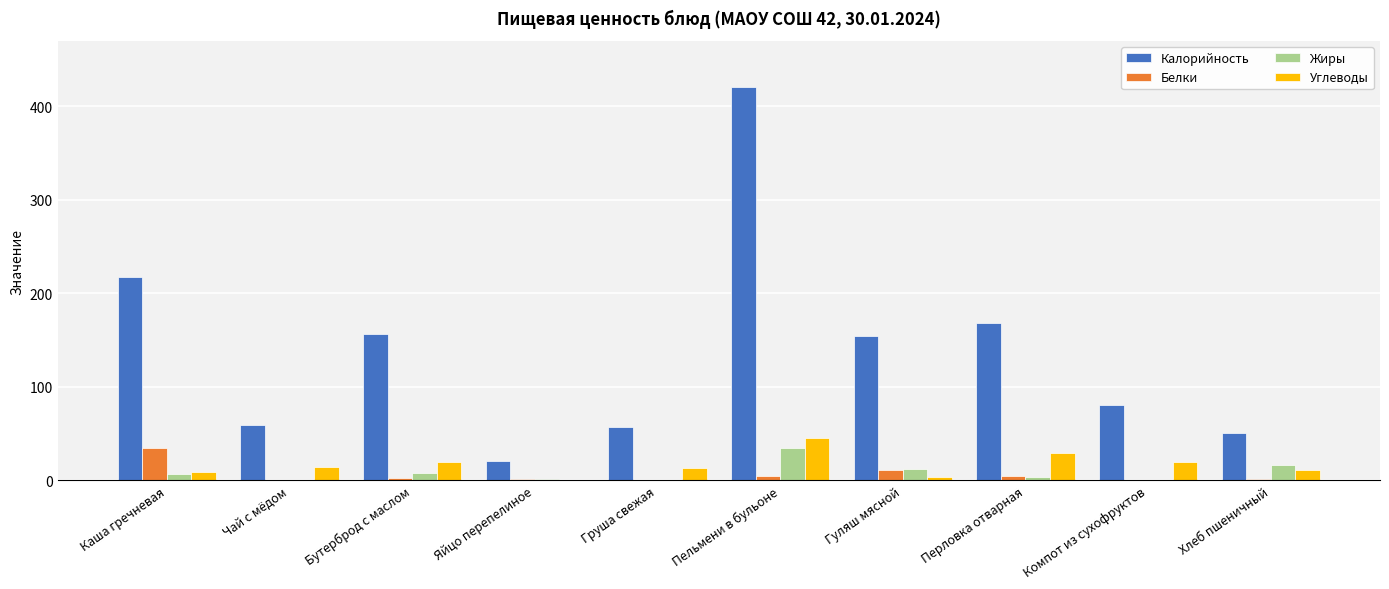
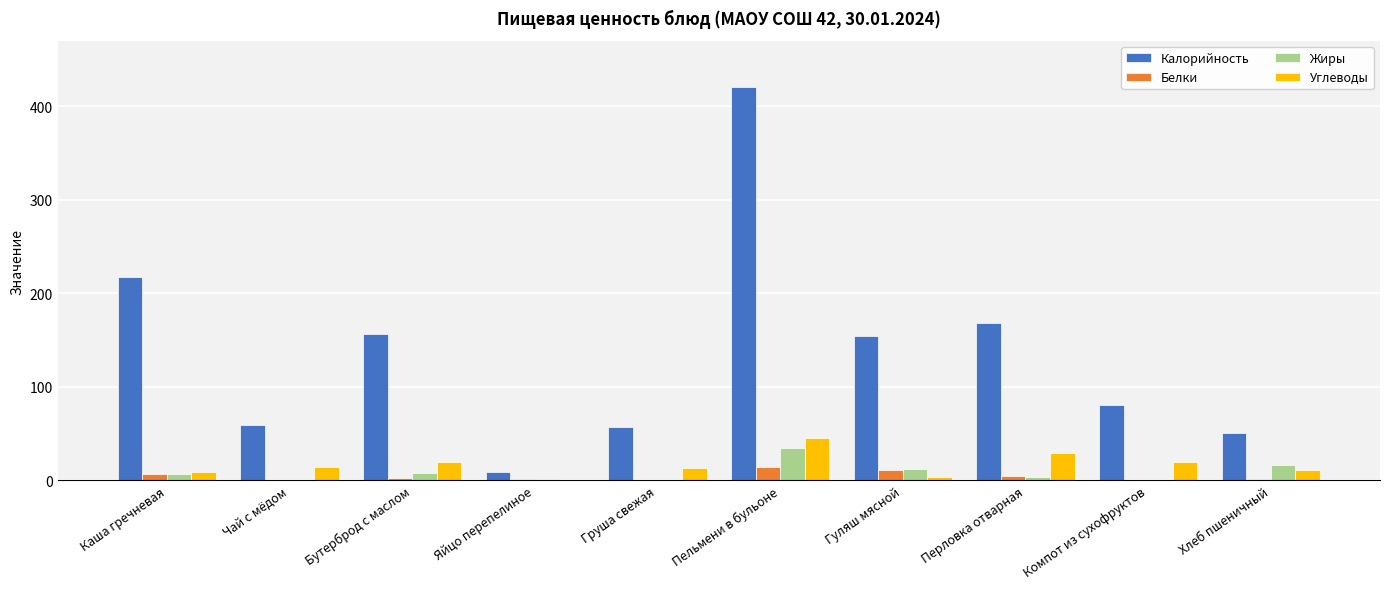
Белки, Каша гречневая: 30 -> 10
Калорийность, Яйцо перепелиное: 20 -> 10
Белки, Пельмени в бульоне: 0 -> 10
